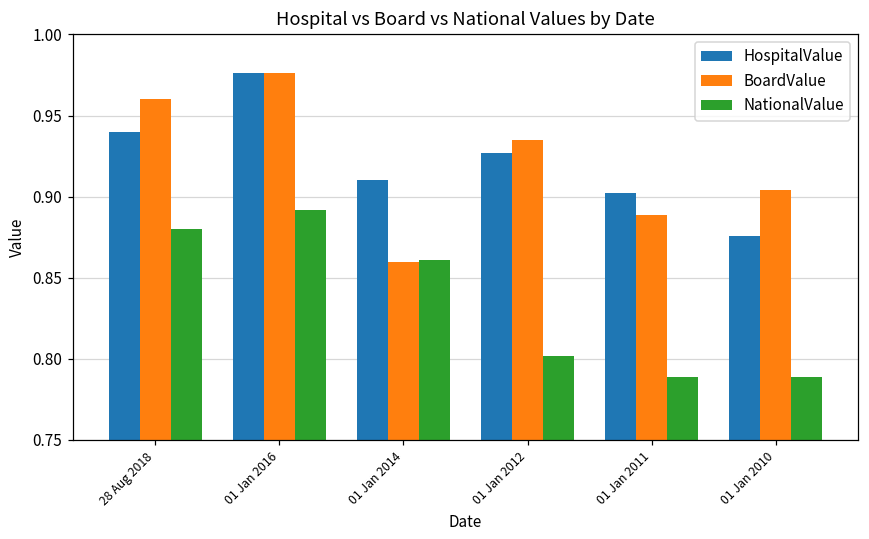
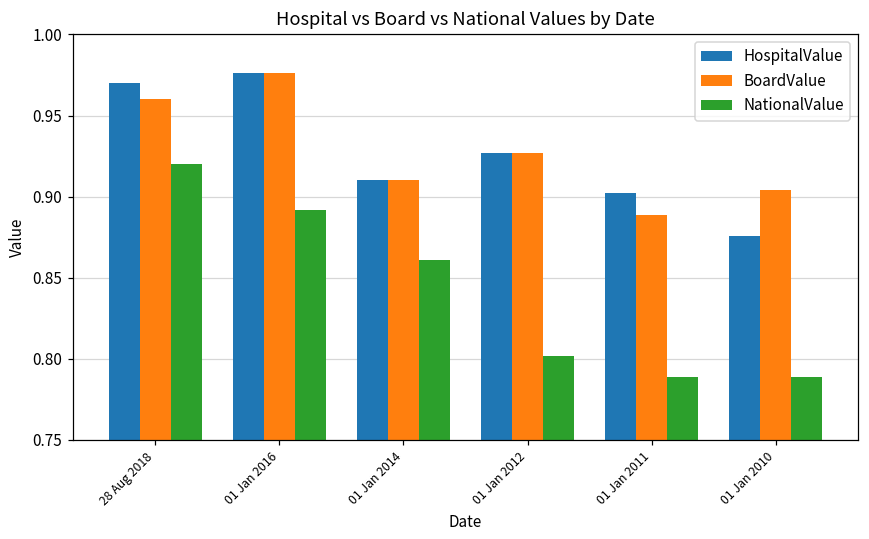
HospitalValue, 28 Aug 2018: 0.94 -> 0.97
NationalValue, 28 Aug 2018: 0.88 -> 0.92
BoardValue, 01 Jan 2014: 0.86 -> 0.91
BoardValue, 01 Jan 2012: 0.935 -> 0.927
